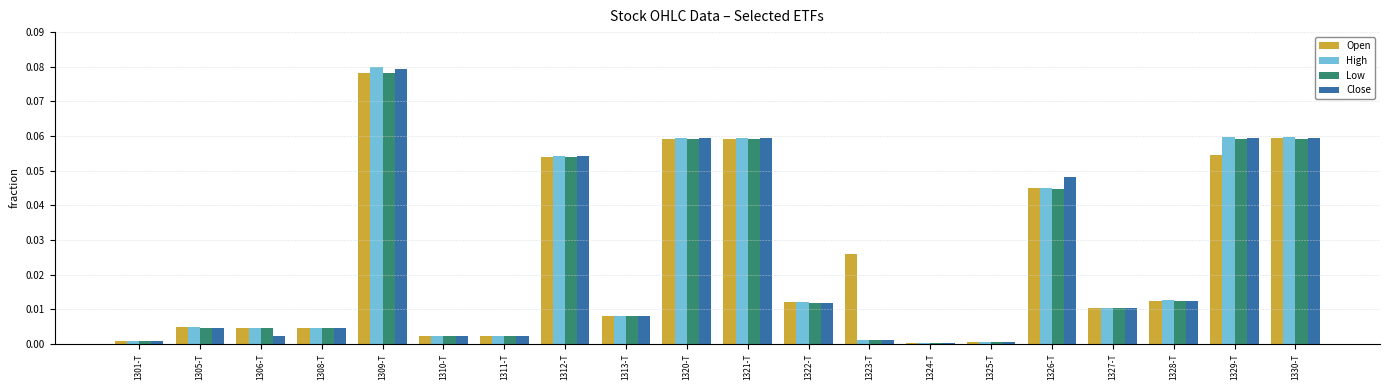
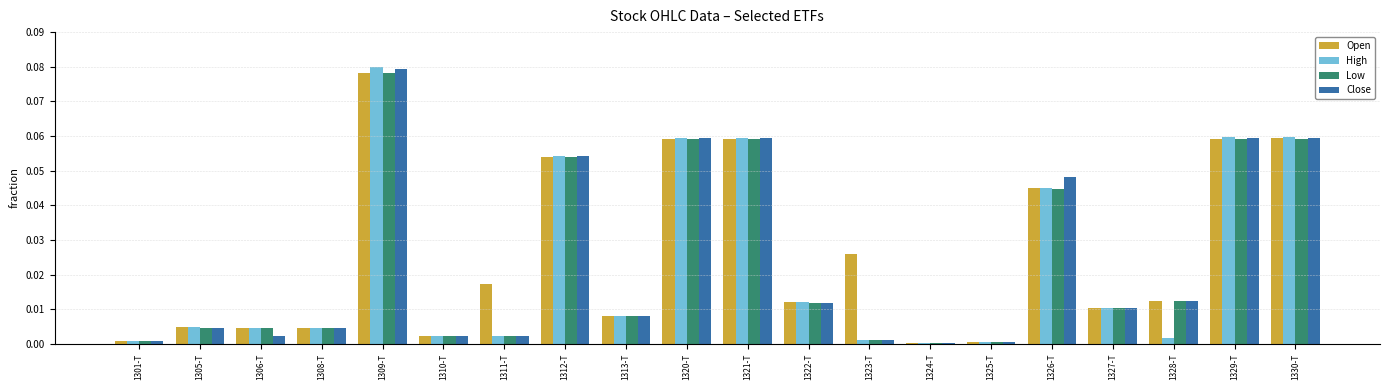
Open, 1311-T: 0.002 -> 0.017
High, 1328-T: 0.013 -> 0.002
Open, 1329-T: 0.055 -> 0.059
